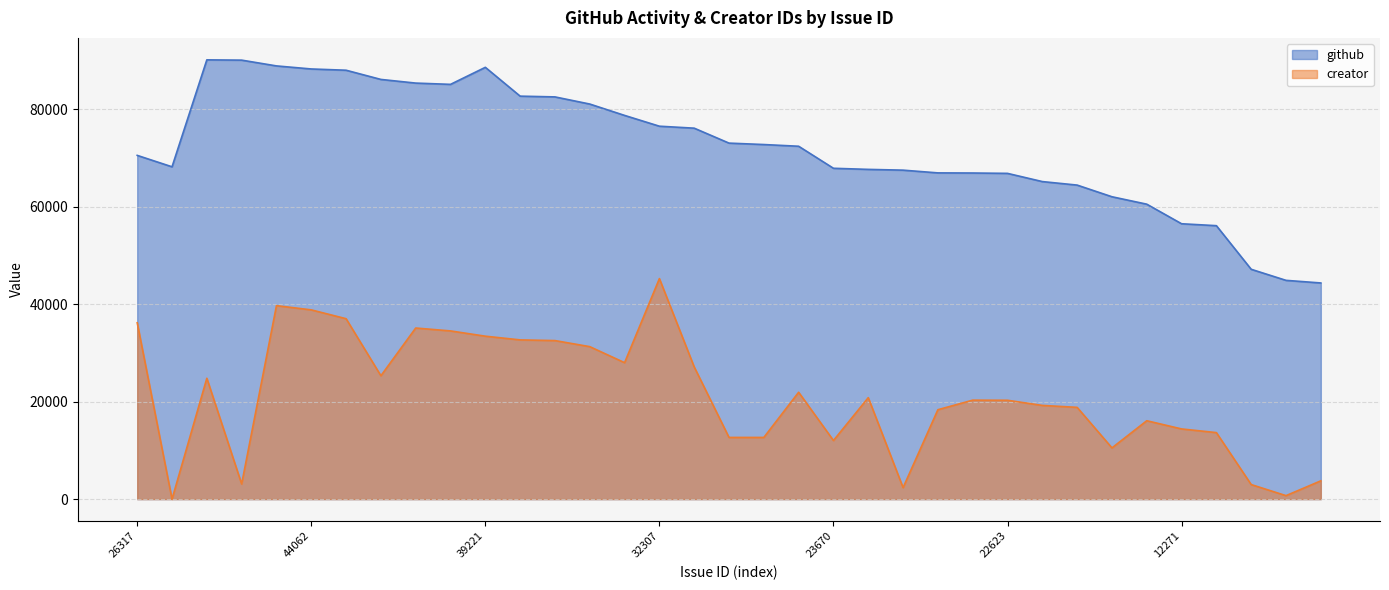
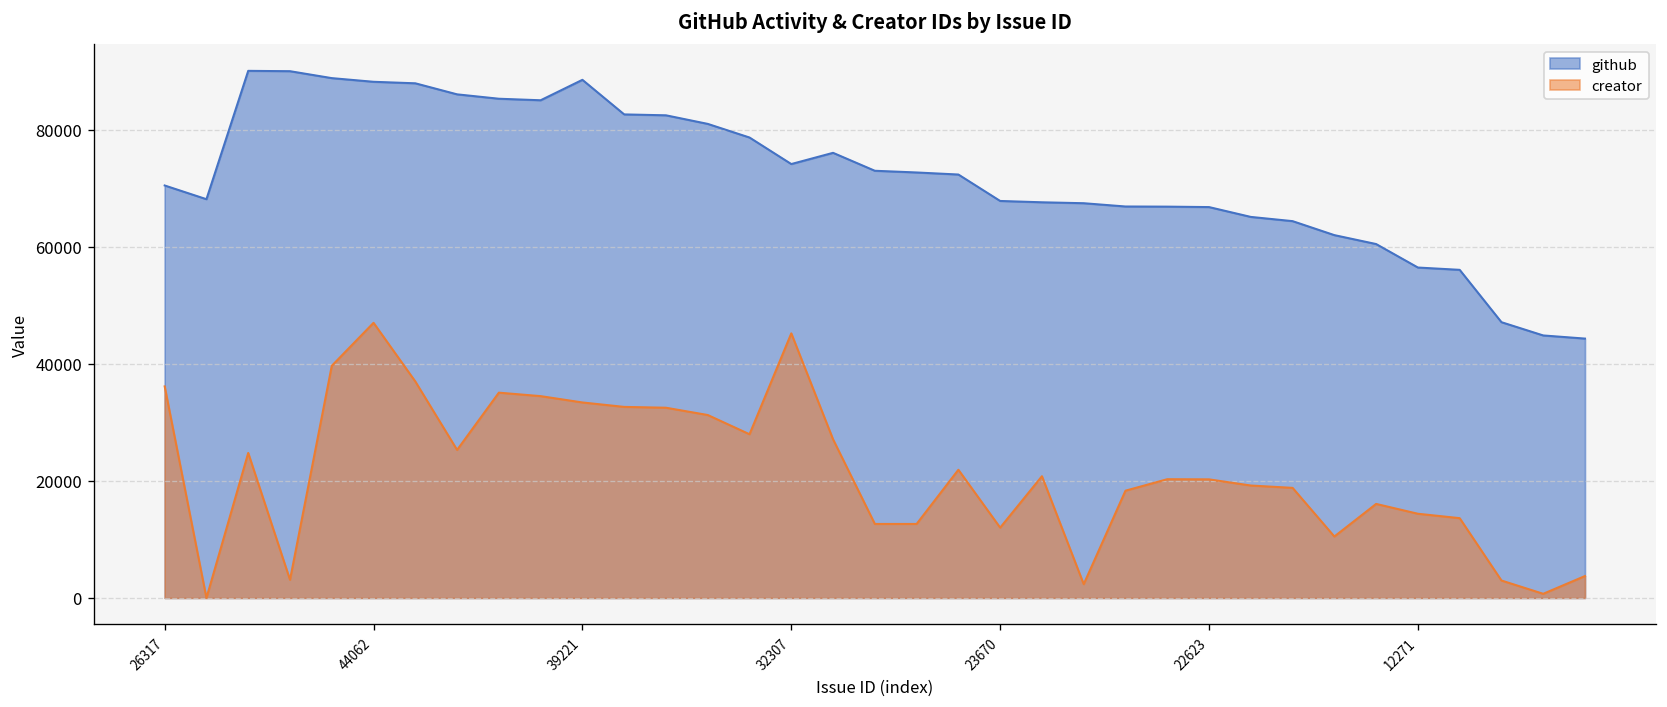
creator, 44062: 39000 -> 47000
github, 32307: 76000 -> 74000
